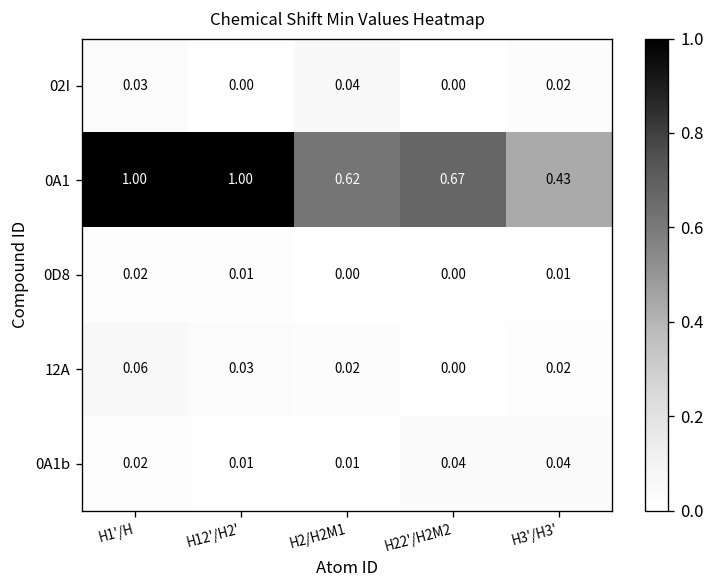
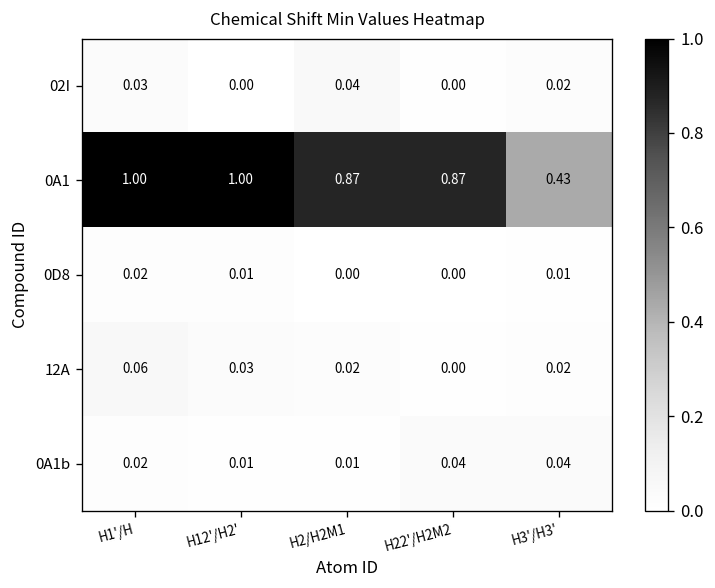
0A1, H2/H2M1: 0.62 -> 0.87
0A1, H22'/H2M2: 0.67 -> 0.87
